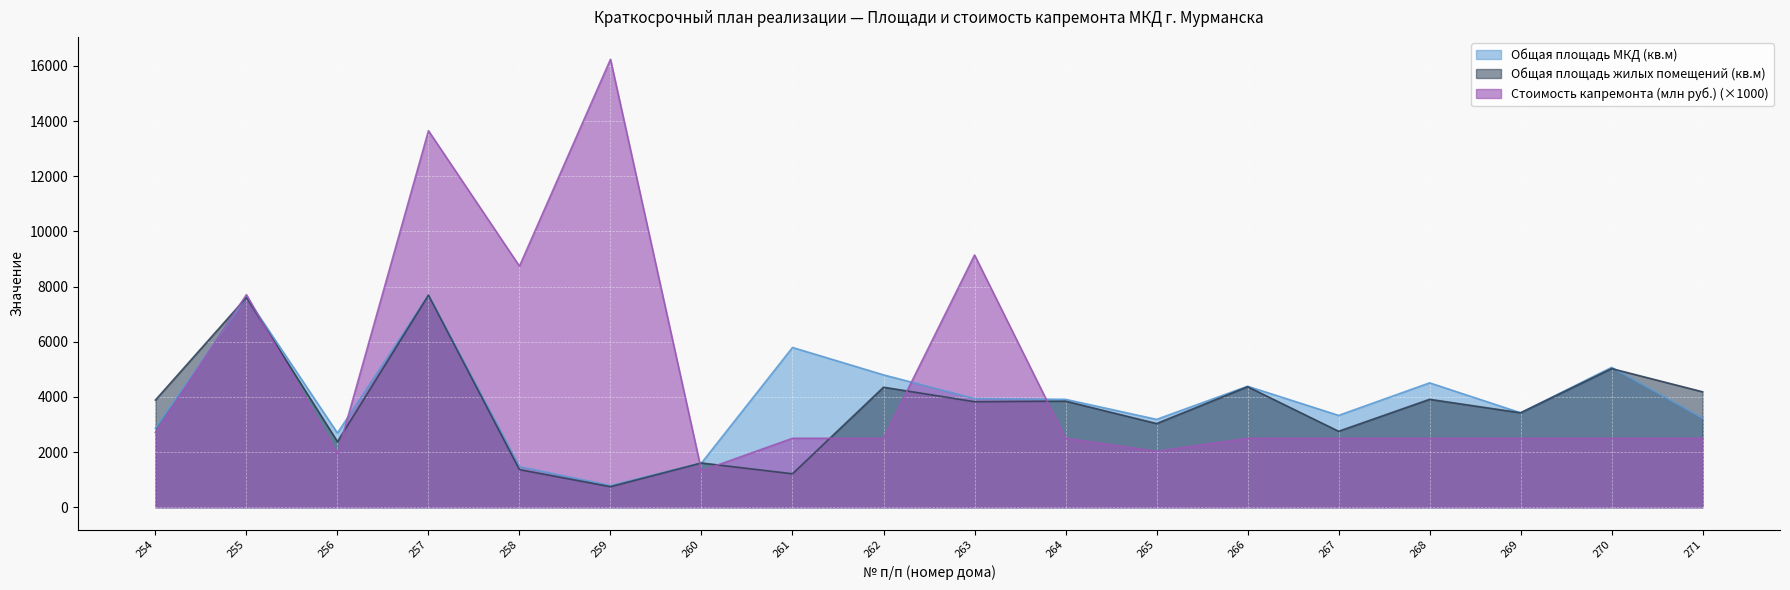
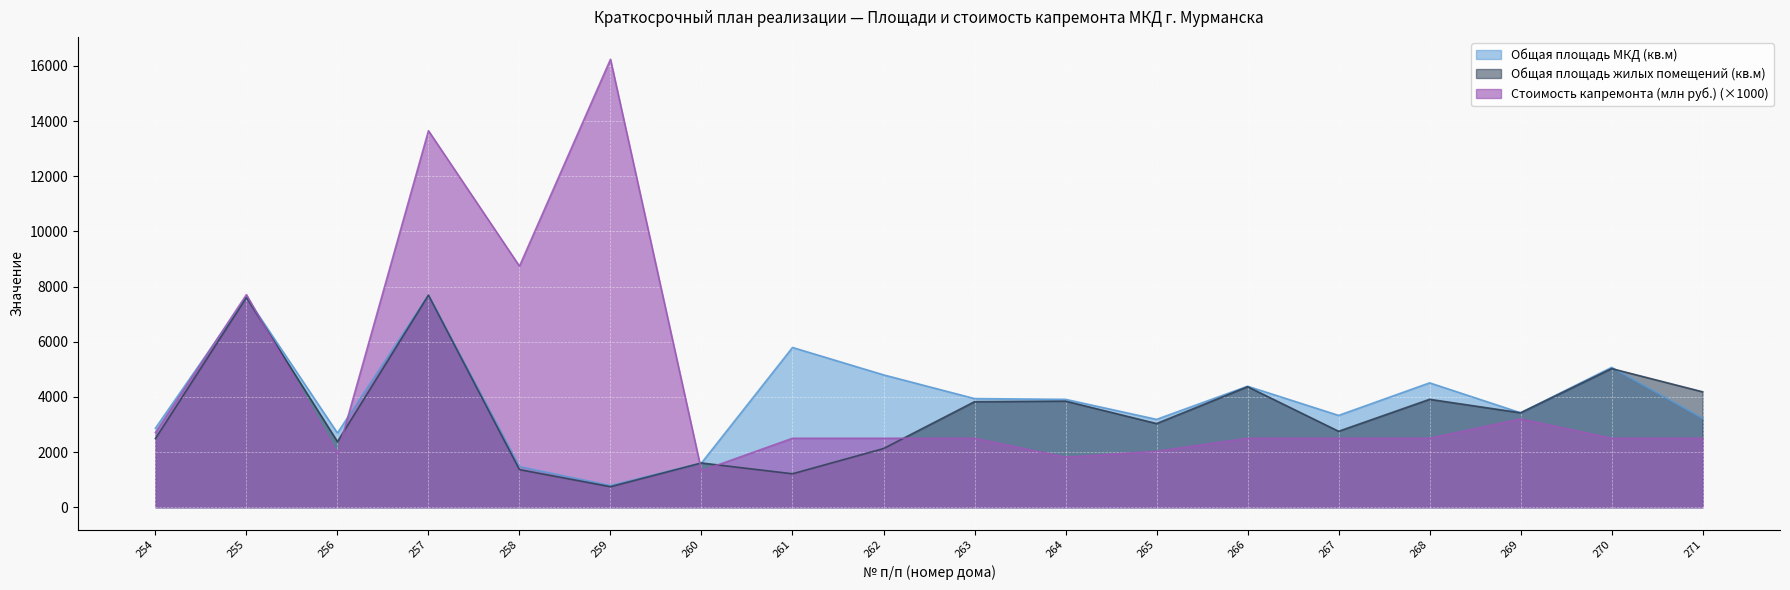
Общая площадь жилых помещений (кв.м), 254: 3900 -> 2500
Общая площадь жилых помещений (кв.м), 262: 4400 -> 2100
Стоимость капремонта (млн руб.) (×1000), 263: 9100 -> 2500
Стоимость капремонта (млн руб.) (×1000), 264: 2500 -> 1800
Стоимость капремонта (млн руб.) (×1000), 269: 2500 -> 3200
